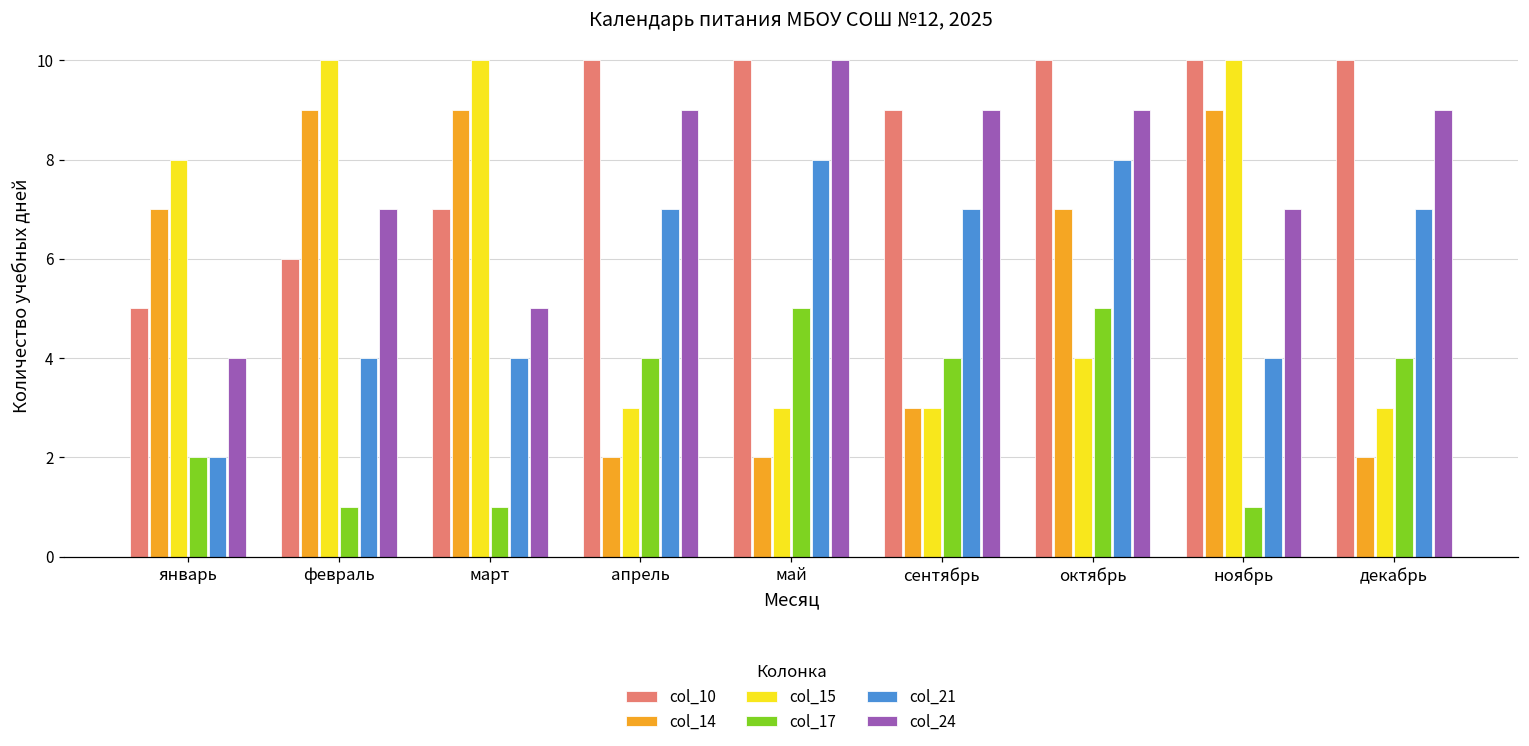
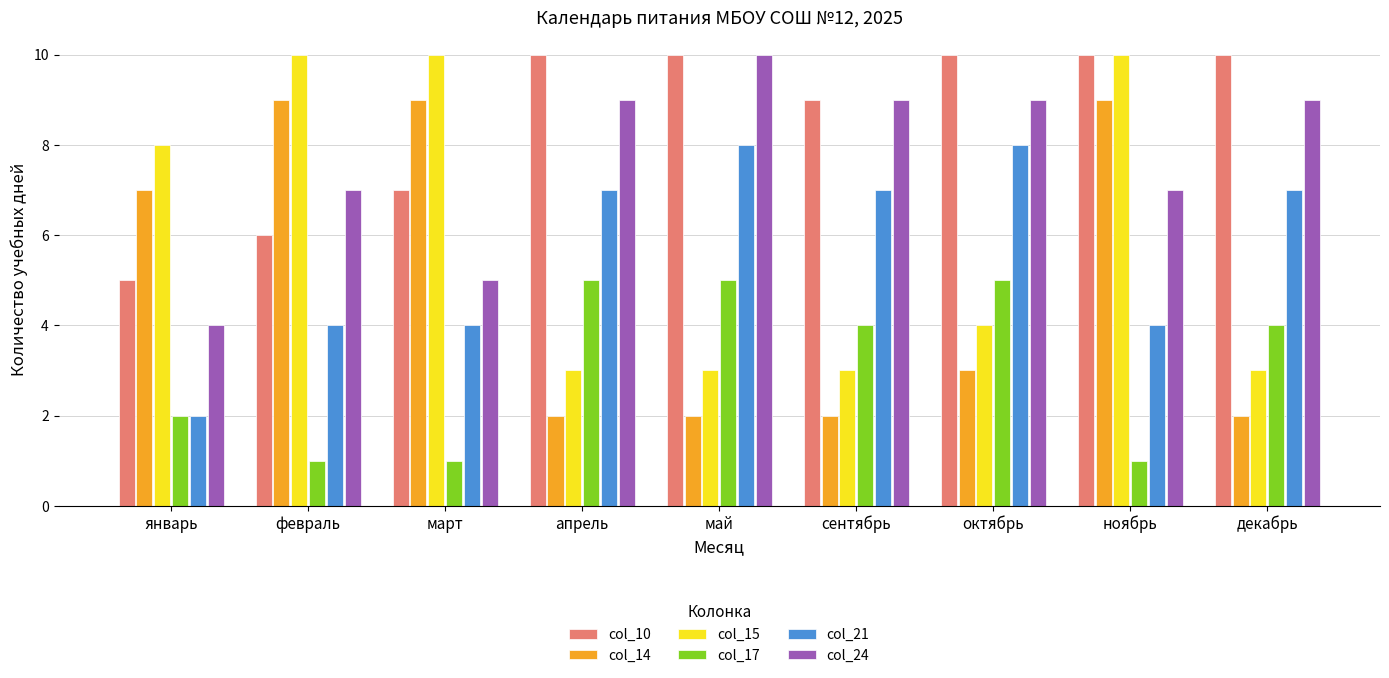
col_17, апрель: 4 -> 5
col_14, сентябрь: 3 -> 2
col_14, октябрь: 7 -> 3
